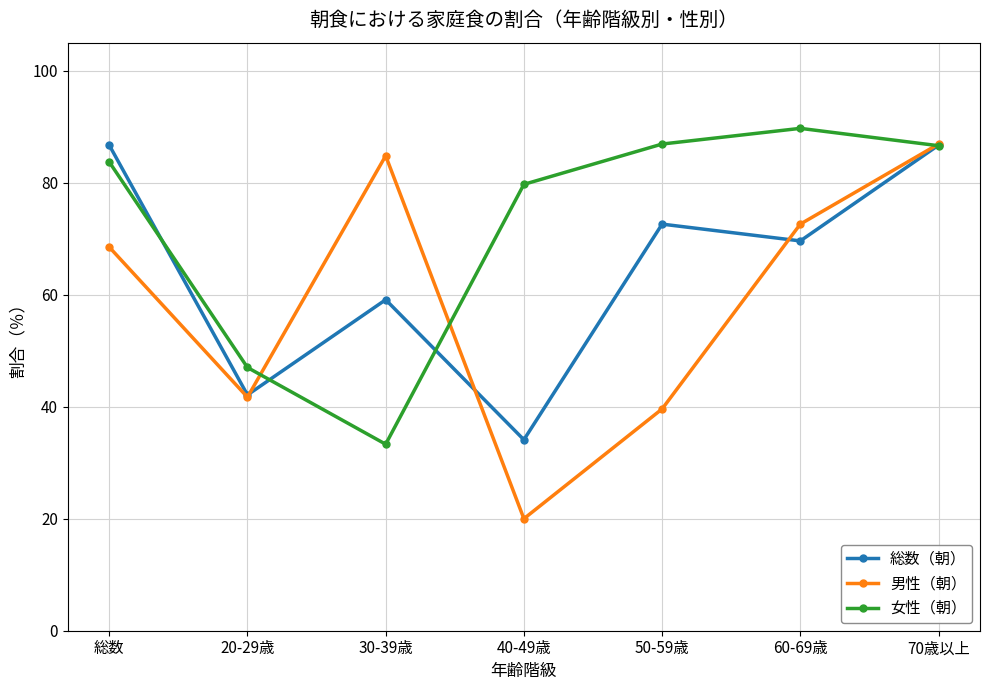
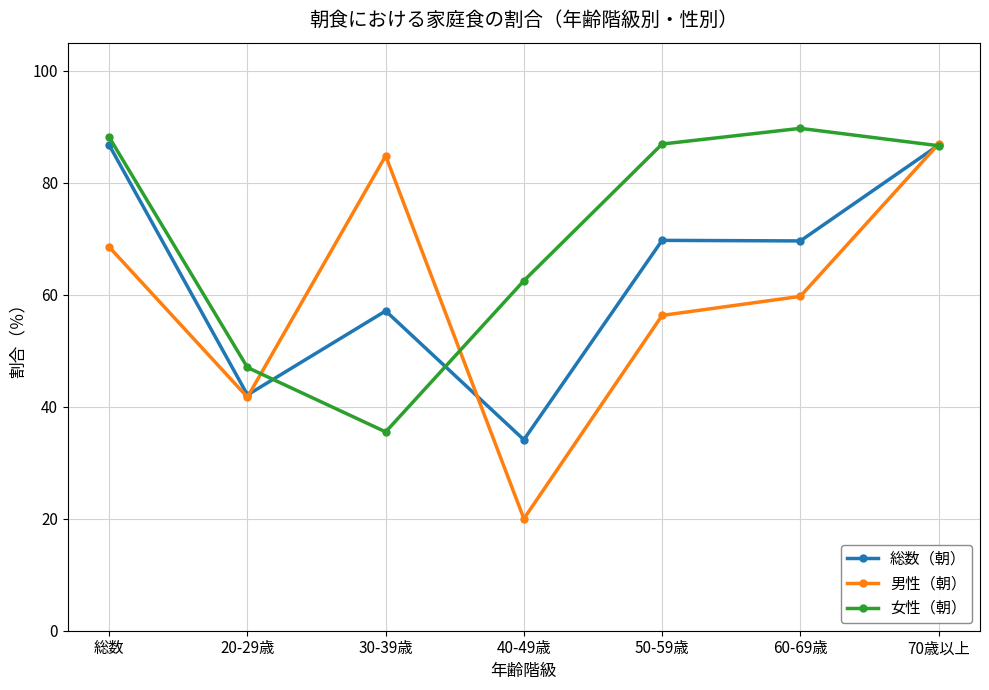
女性（朝）, 総数: 84 -> 88
総数（朝）, 30-39歳: 59 -> 57
女性（朝）, 30-39歳: 33 -> 36
女性（朝）, 40-49歳: 80 -> 63
総数（朝）, 50-59歳: 73 -> 70
男性（朝）, 50-59歳: 40 -> 56
男性（朝）, 60-69歳: 73 -> 60
